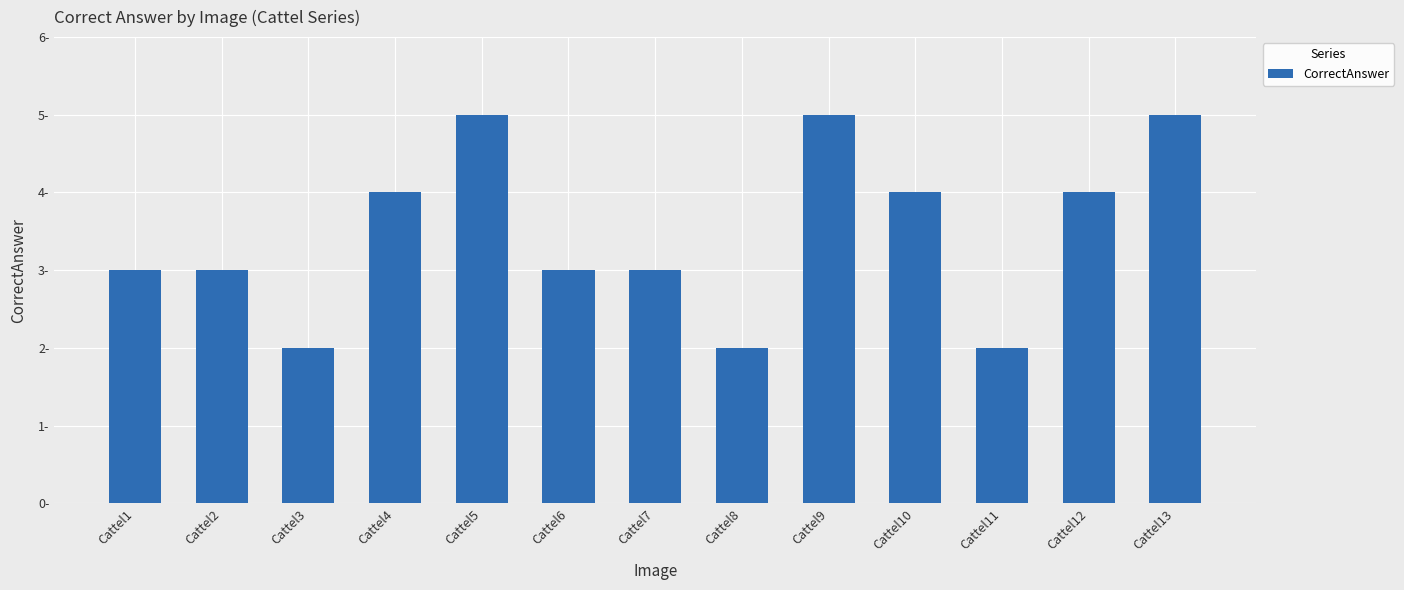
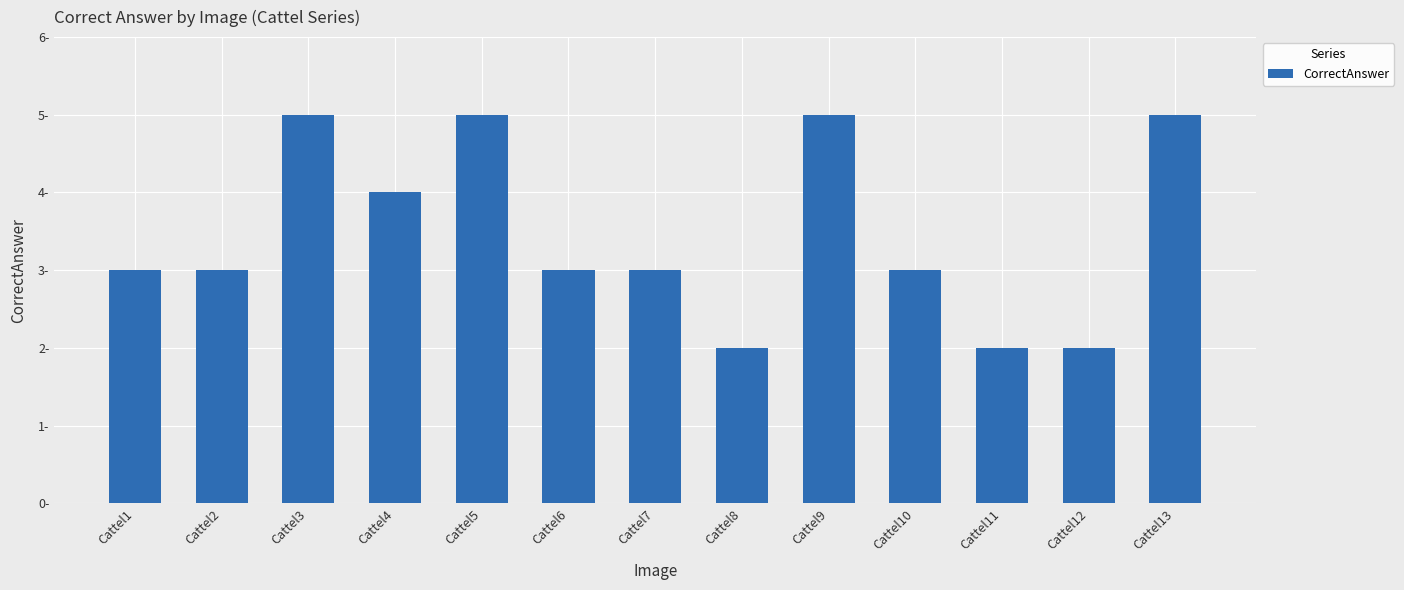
Cattel3: 2- -> 5-
Cattel10: 4- -> 3-
Cattel12: 4- -> 2-
